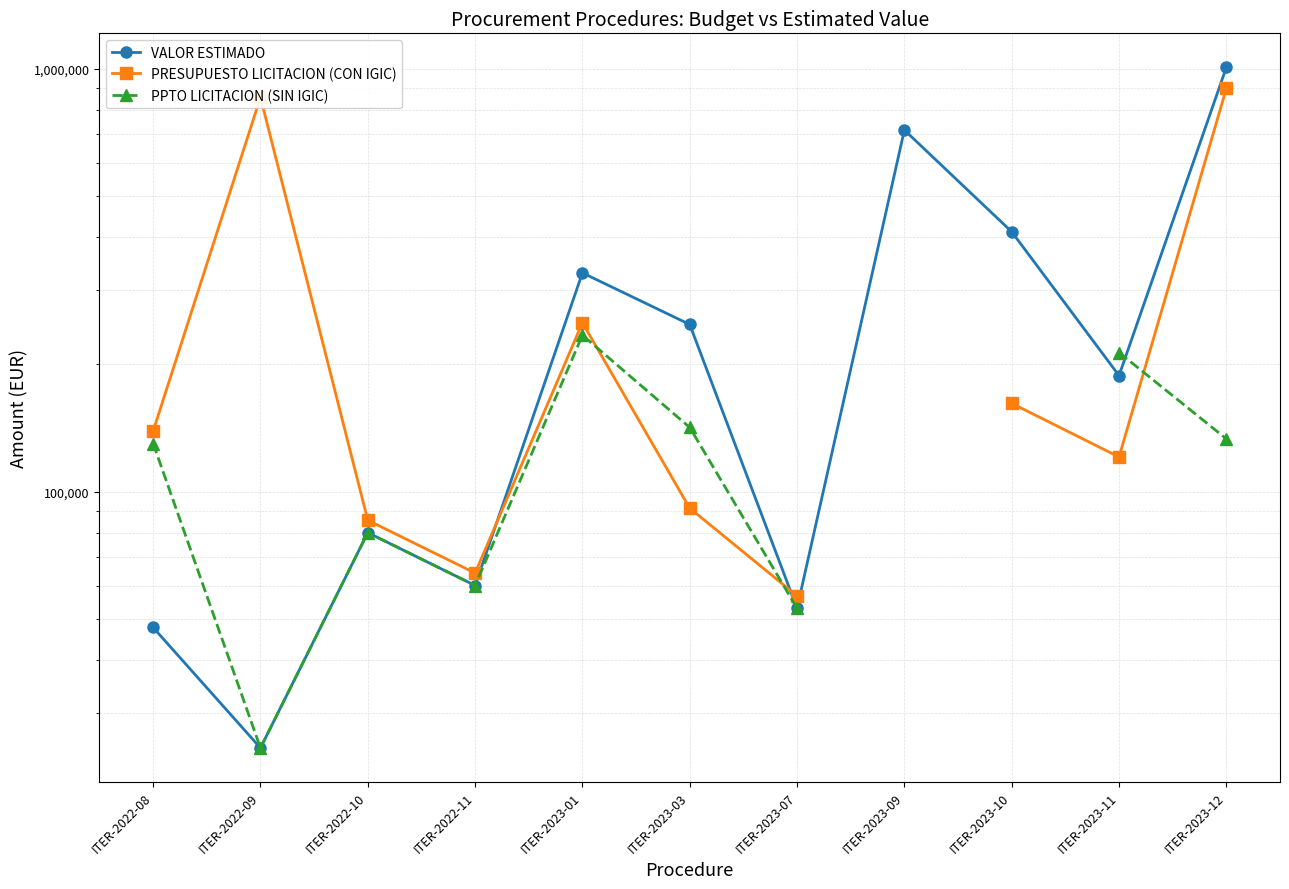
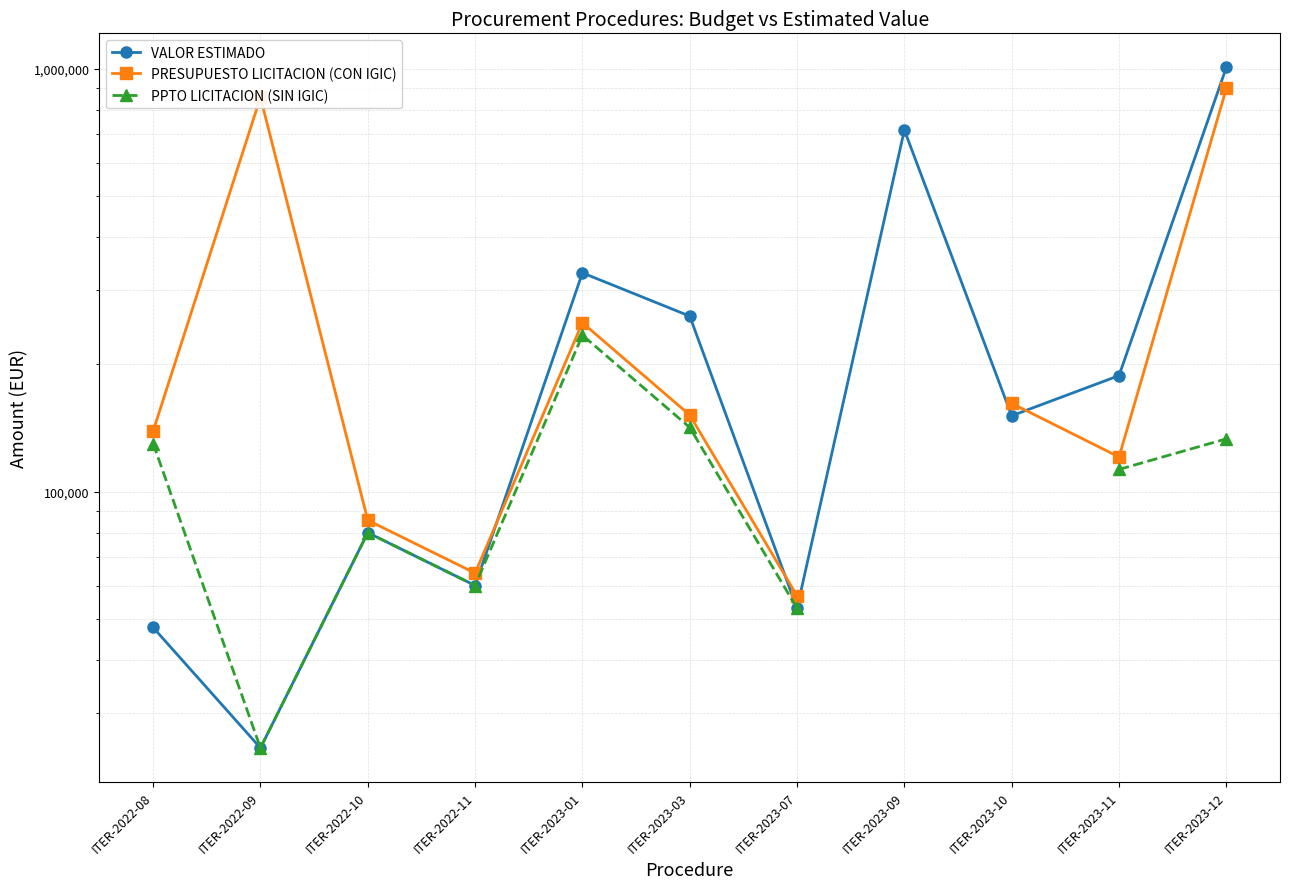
VALOR ESTIMADO, ITER-2023-03: 250,000 -> 260,000
PRESUPUESTO LICITACION (CON IGIC), ITER-2023-03: 91,000 -> 152,000
VALOR ESTIMADO, ITER-2023-10: 410,000 -> 151,000
PPTO LICITACION (SIN IGIC), ITER-2023-11: 210,000 -> 113,000
